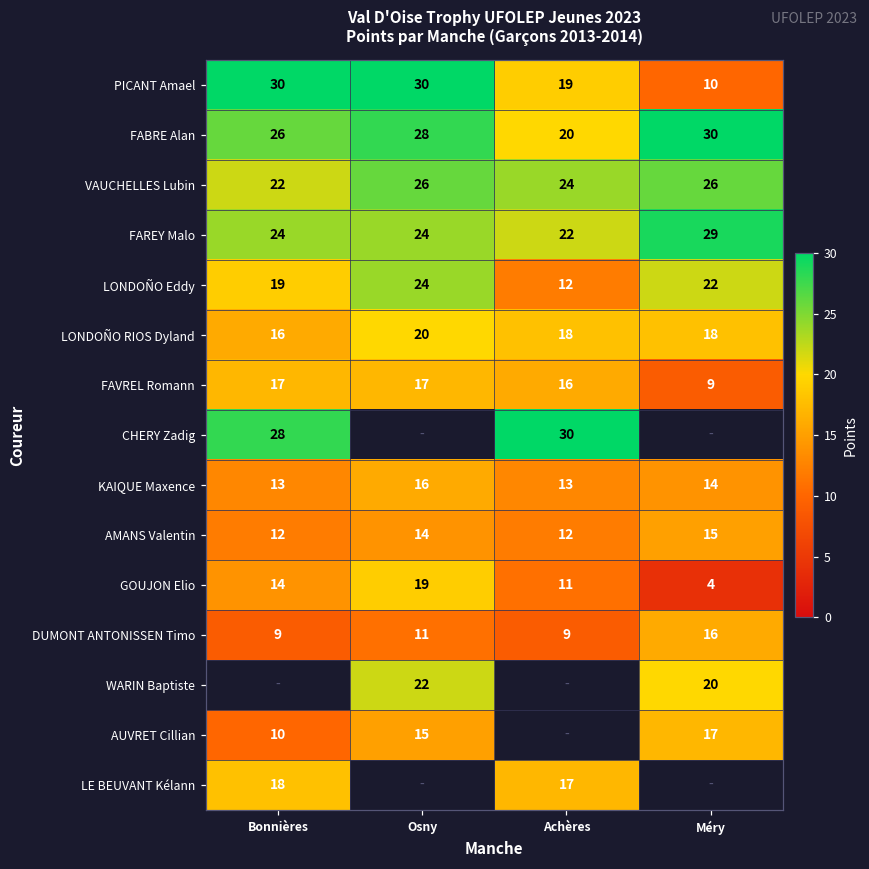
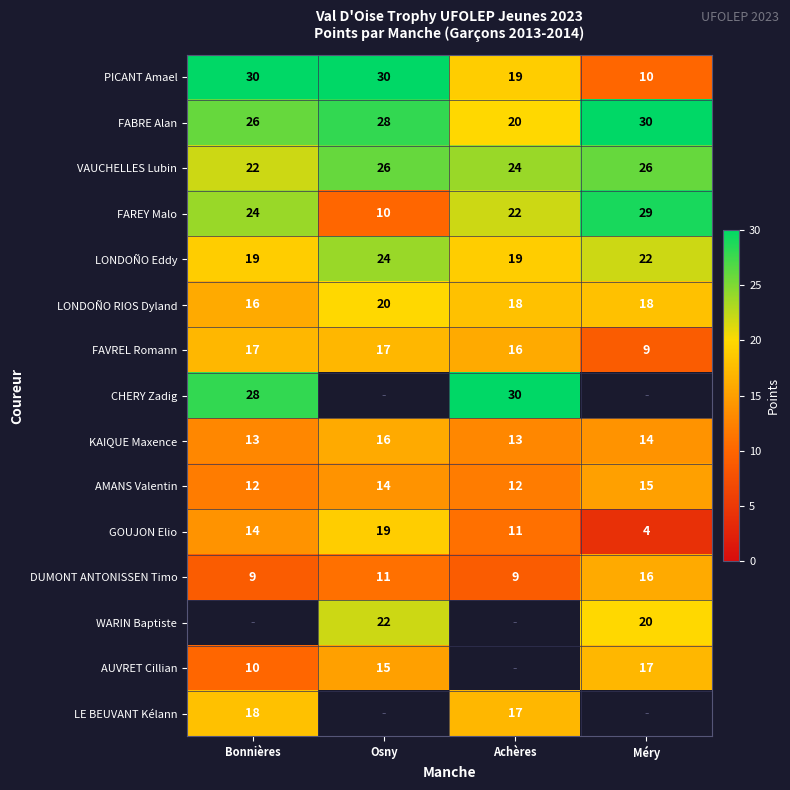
FAREY Malo, Osny: 24 -> 10
LONDOÑO Eddy, Achères: 12 -> 19
